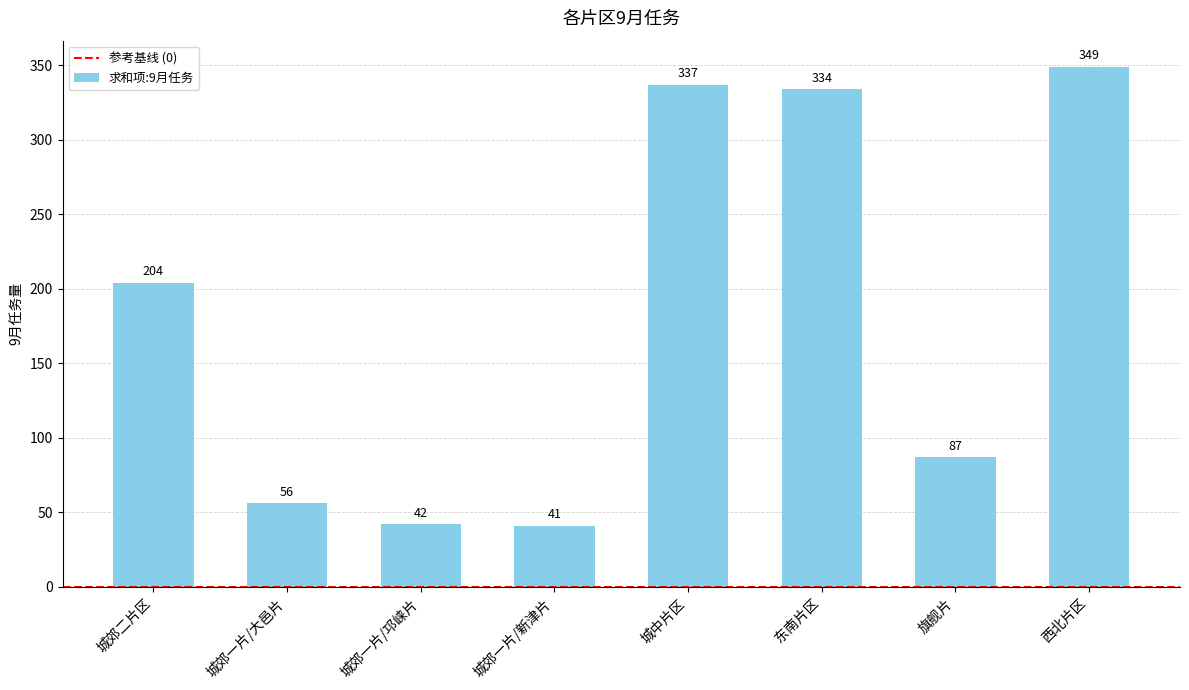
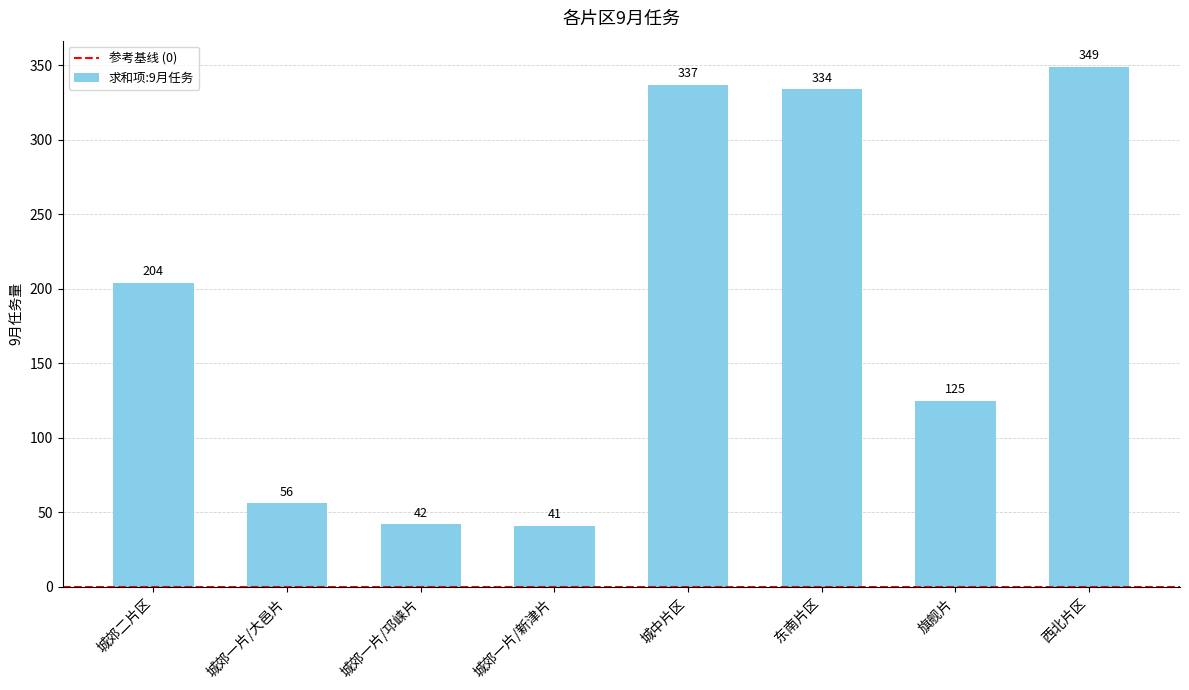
旗舰片: 87 -> 125
